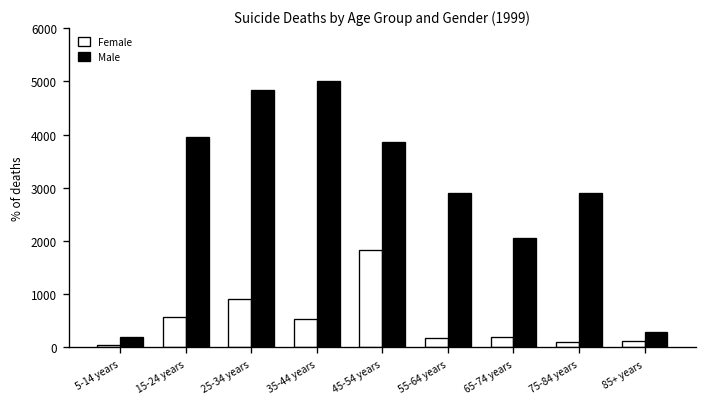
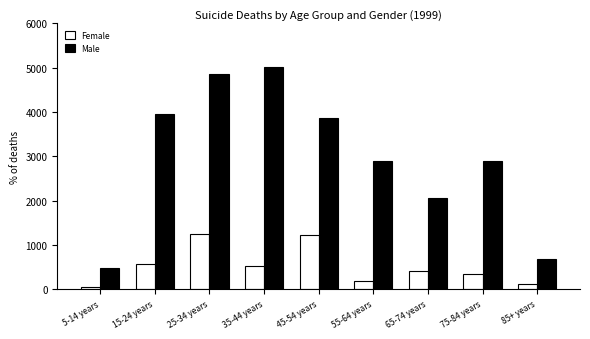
Male, 5-14 years: 200 -> 500
Female, 25-34 years: 900 -> 1300
Female, 45-54 years: 1800 -> 1200
Female, 65-74 years: 200 -> 400
Female, 75-84 years: 100 -> 300
Male, 85+ years: 300 -> 700
